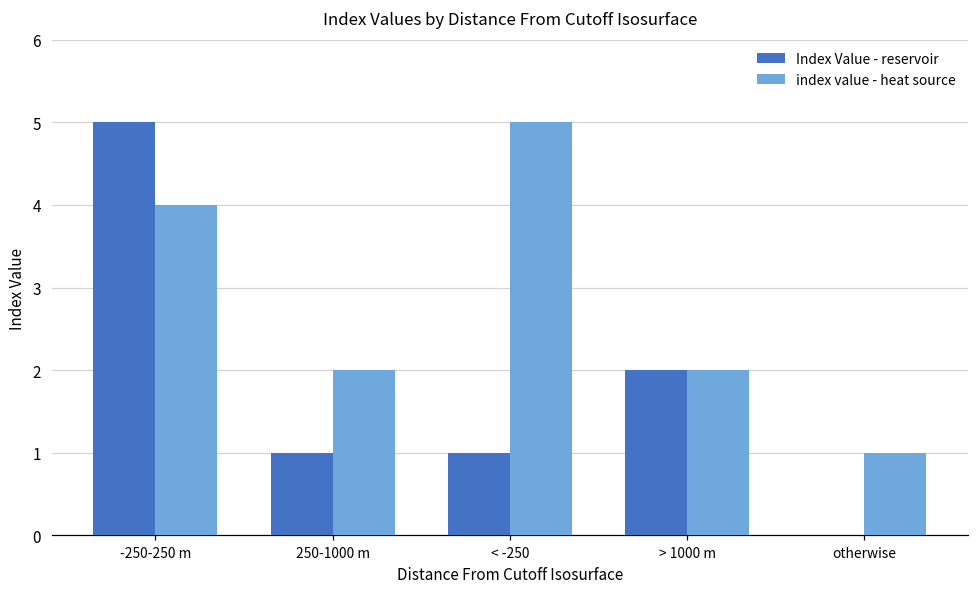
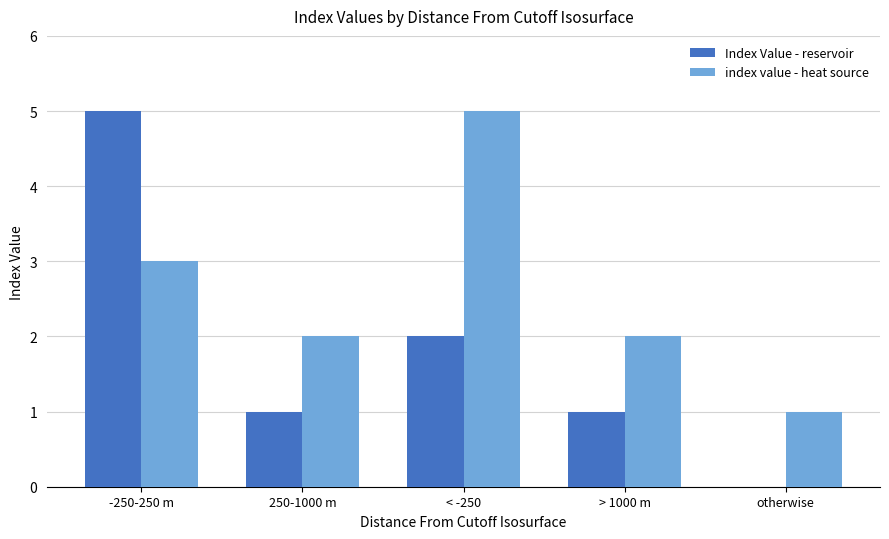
index value - heat source, -250-250 m: 4 -> 3
Index Value - reservoir, < -250: 1 -> 2
Index Value - reservoir, > 1000 m: 2 -> 1
